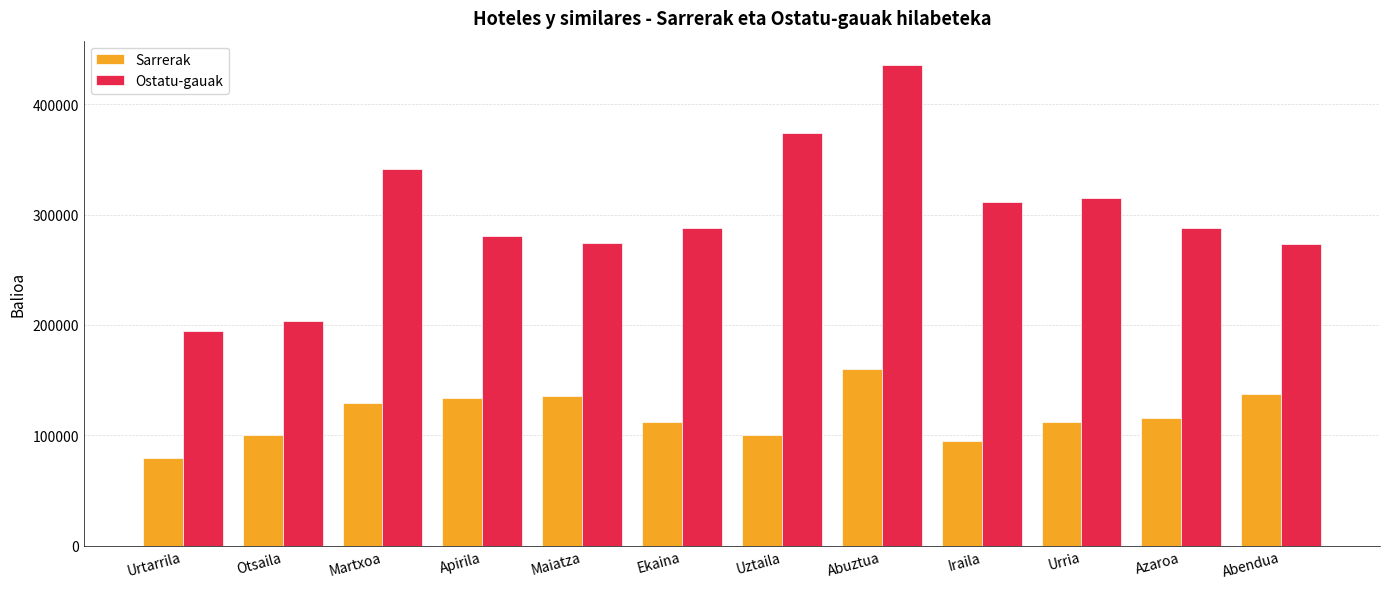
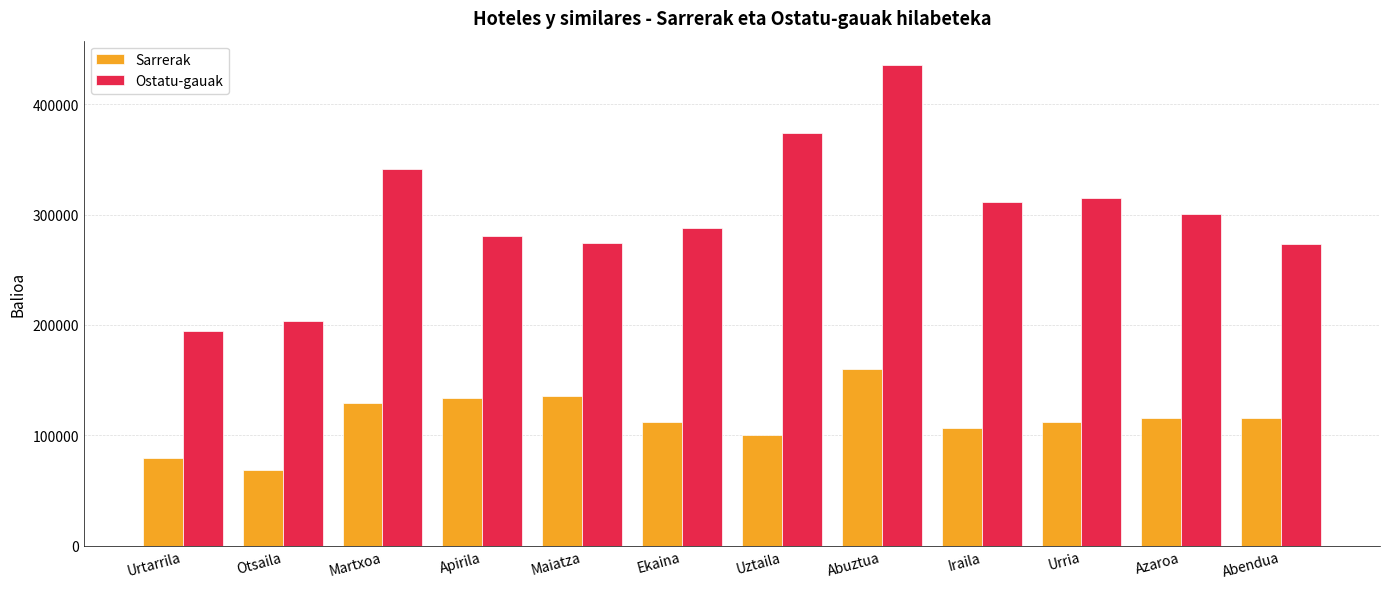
Sarrerak, Otsaila: 100000 -> 68000
Sarrerak, Iraila: 95000 -> 107000
Ostatu-gauak, Azaroa: 288000 -> 300000
Sarrerak, Abendua: 137000 -> 115000
